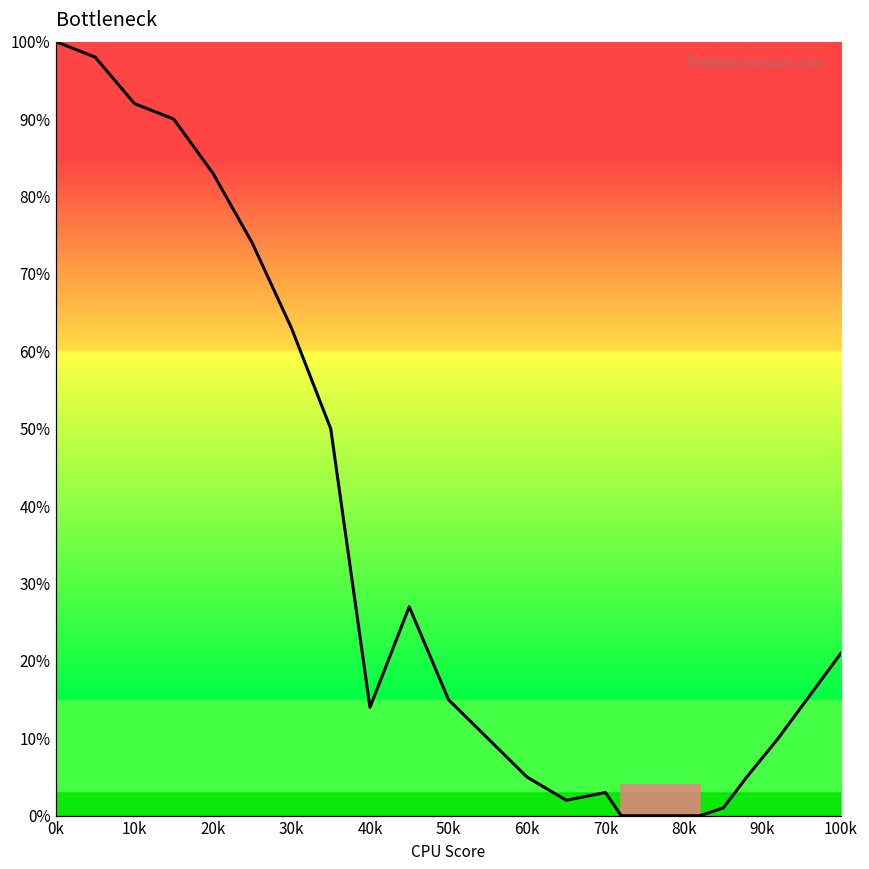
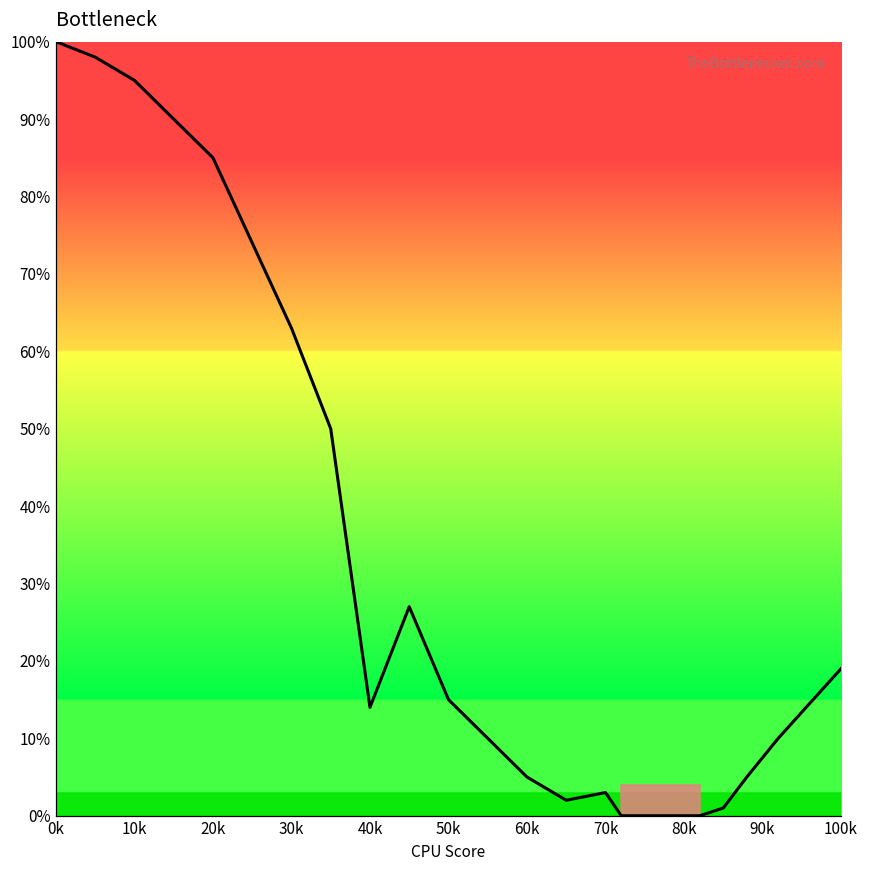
10k: 92% -> 95%
20k: 83% -> 85%
100k: 21% -> 19%
